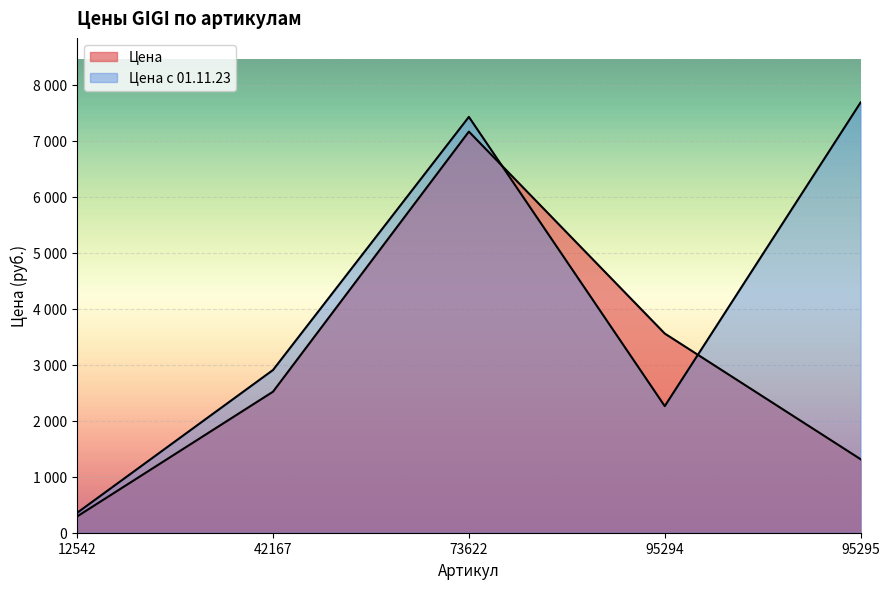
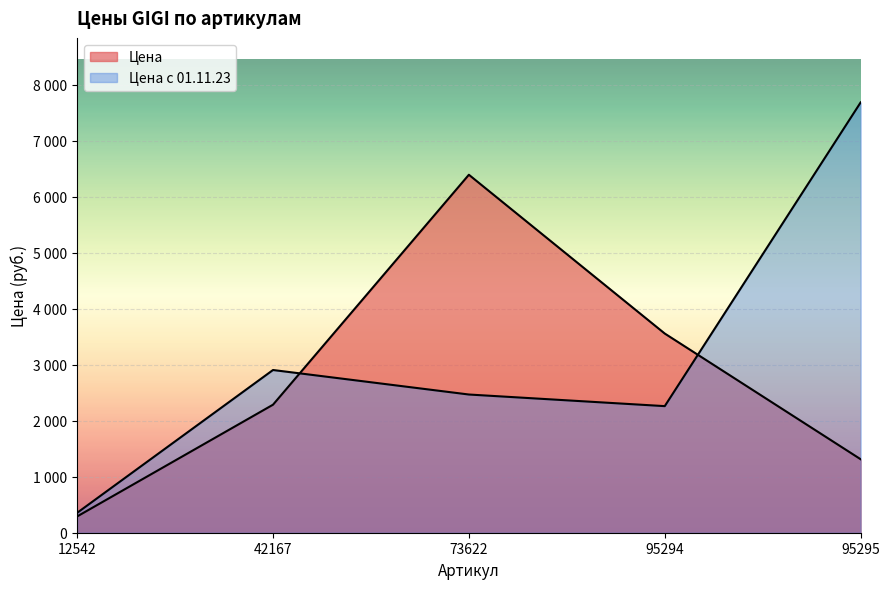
Цена, 42167: 2500 -> 2300
Цена, 73622: 7200 -> 6400
Цена с 01.11.23, 73622: 7400 -> 2500
